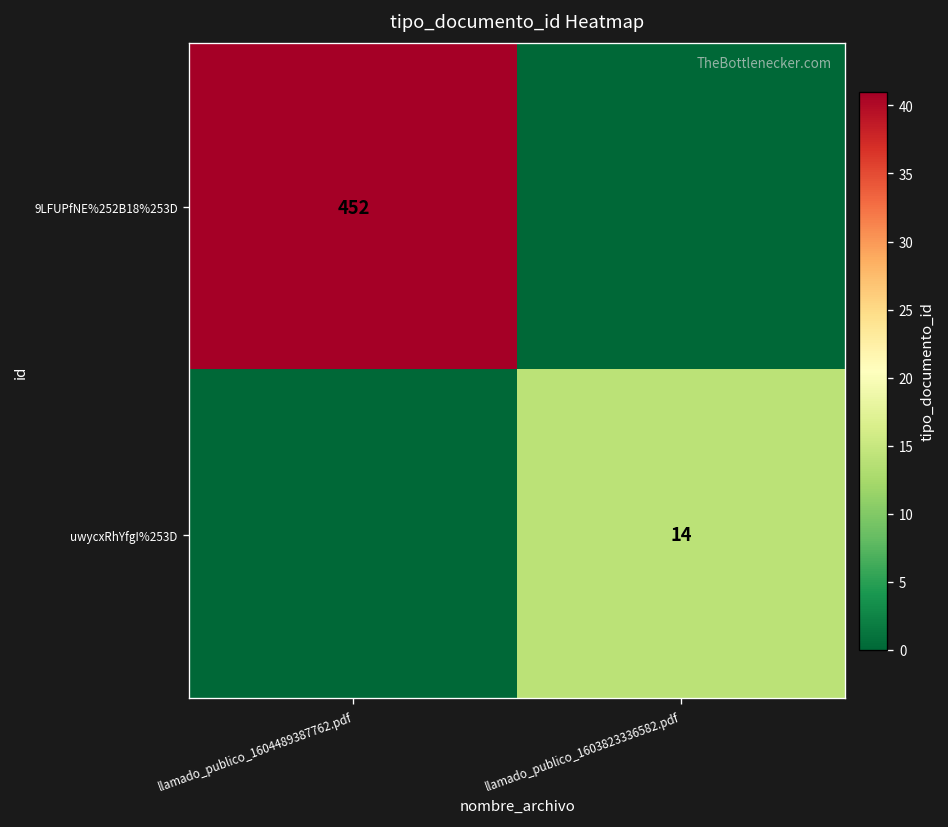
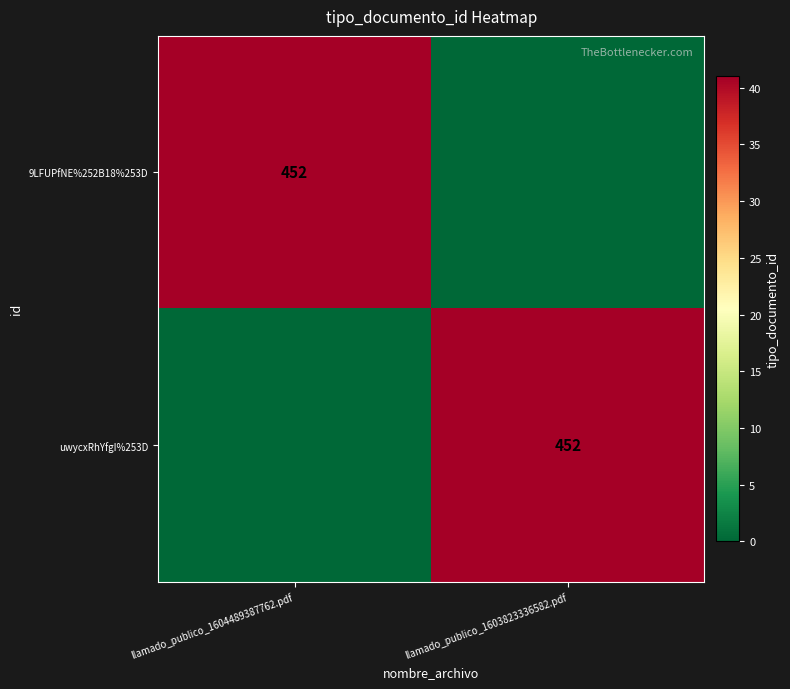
uwycxRhYfgI%253D, llamado_publico_1603823336582.pdf: 14 -> 452
